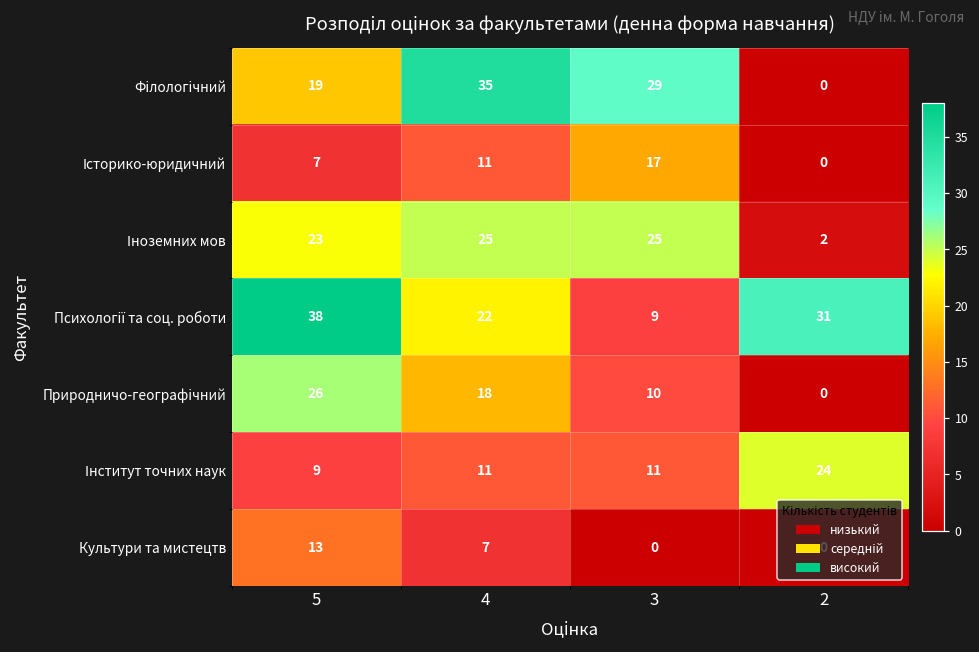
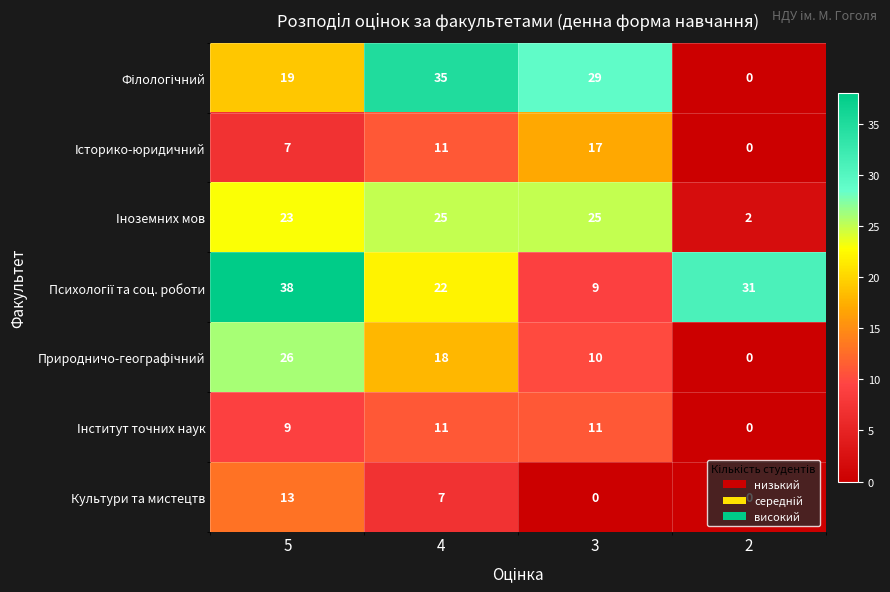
Інститут точних наук, 2: 24 -> 0
